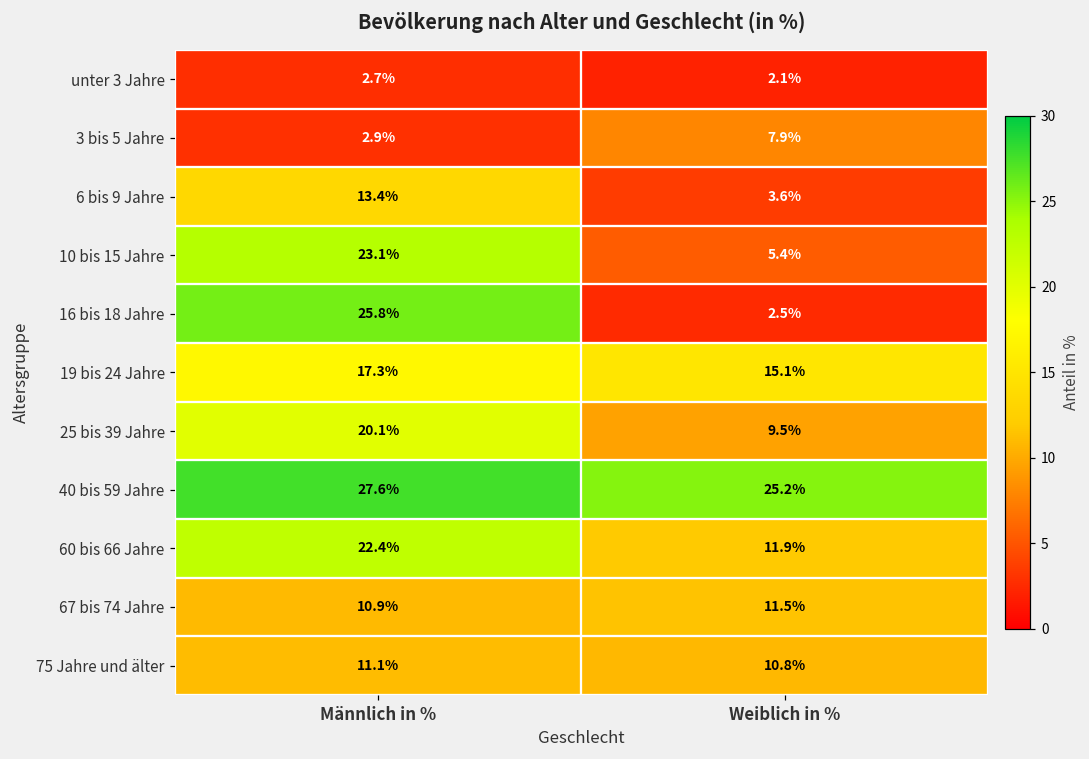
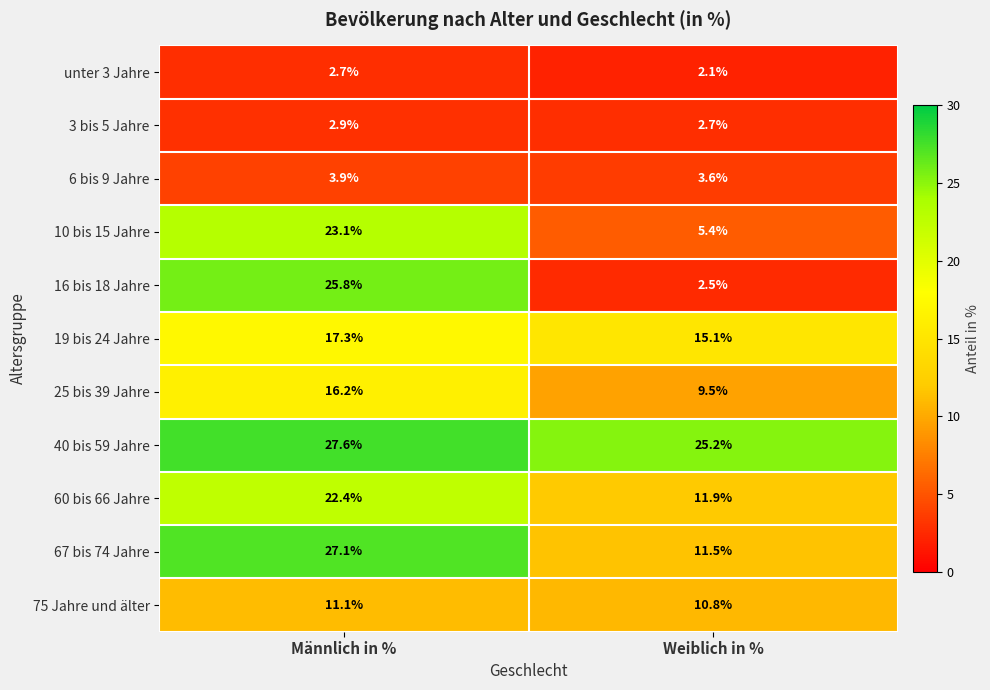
3 bis 5 Jahre, Weiblich in %: 7.9% -> 2.7%
6 bis 9 Jahre, Männlich in %: 13.4% -> 3.9%
25 bis 39 Jahre, Männlich in %: 20.1% -> 16.2%
67 bis 74 Jahre, Männlich in %: 10.9% -> 27.1%
